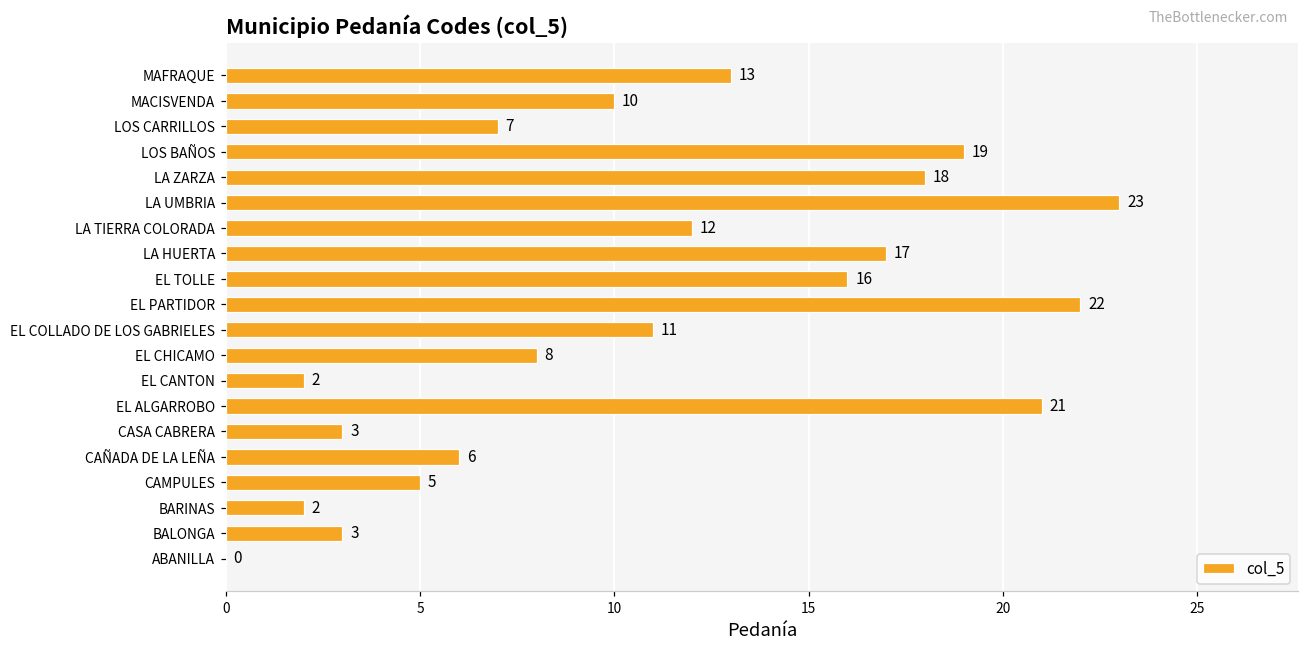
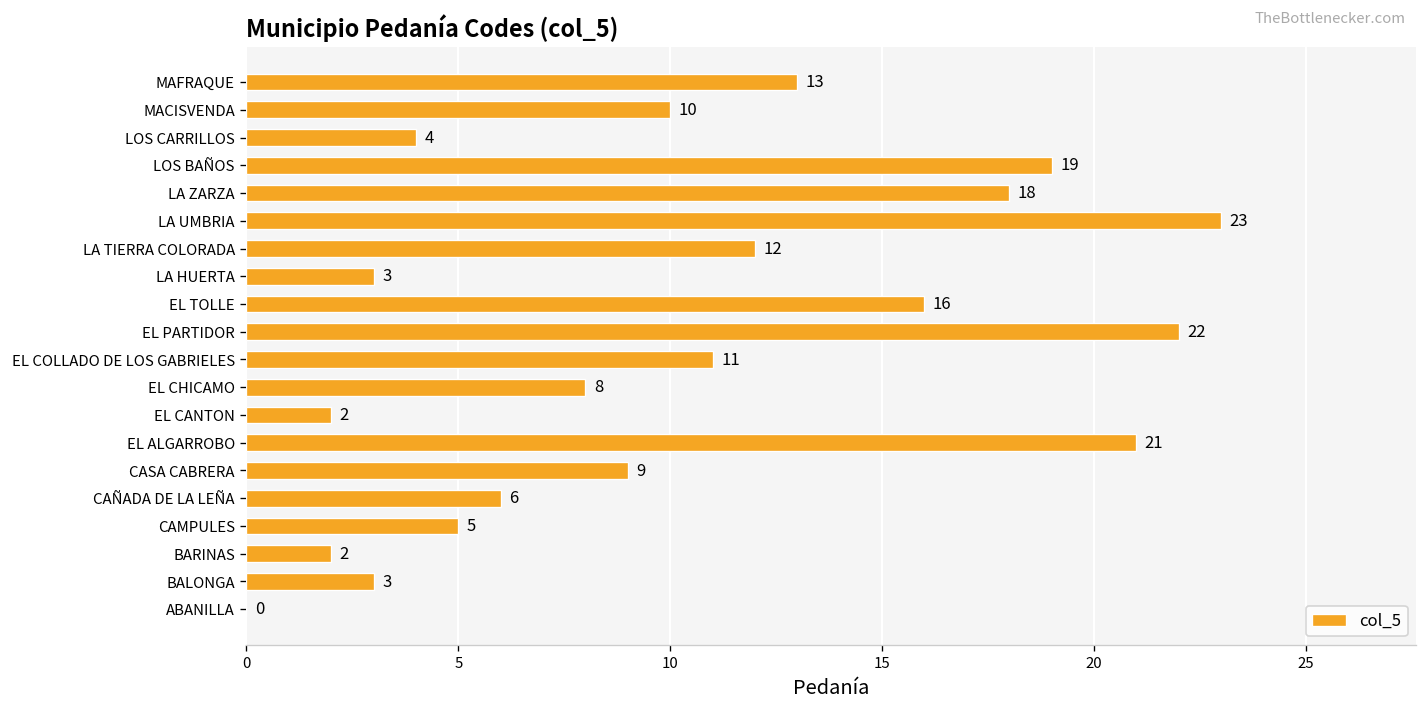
LOS CARRILLOS: 7 -> 4
LA HUERTA: 17 -> 3
CASA CABRERA: 3 -> 9
